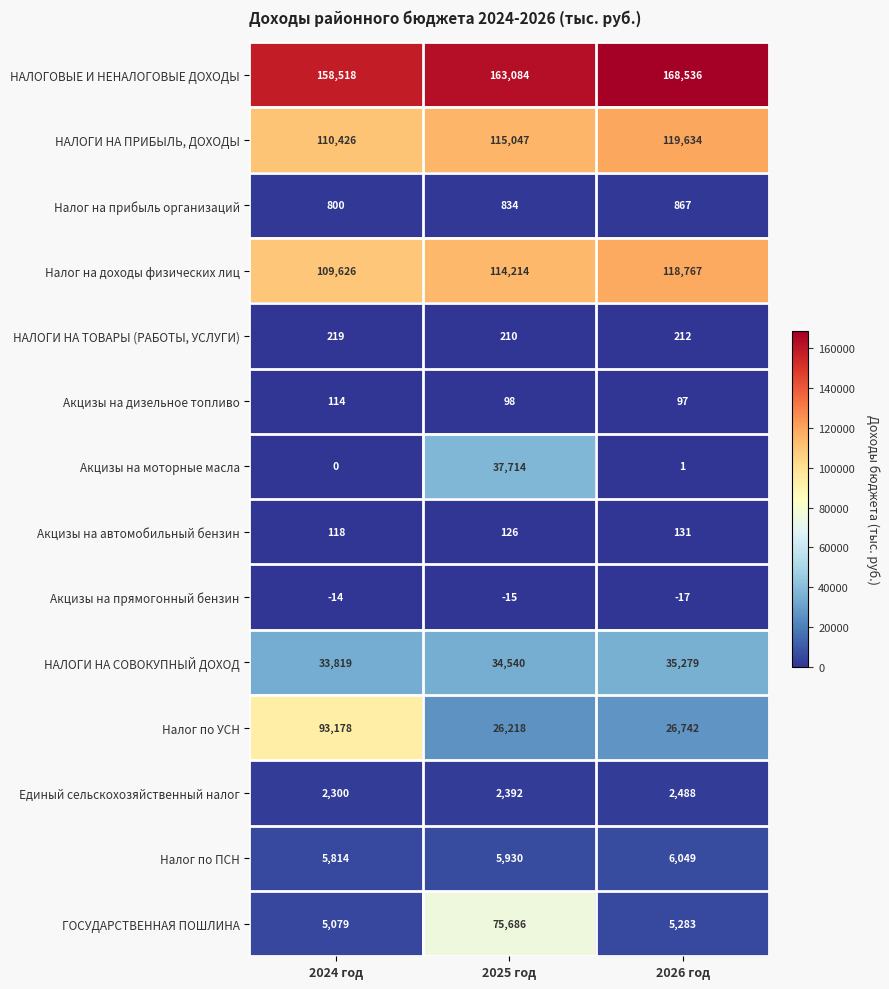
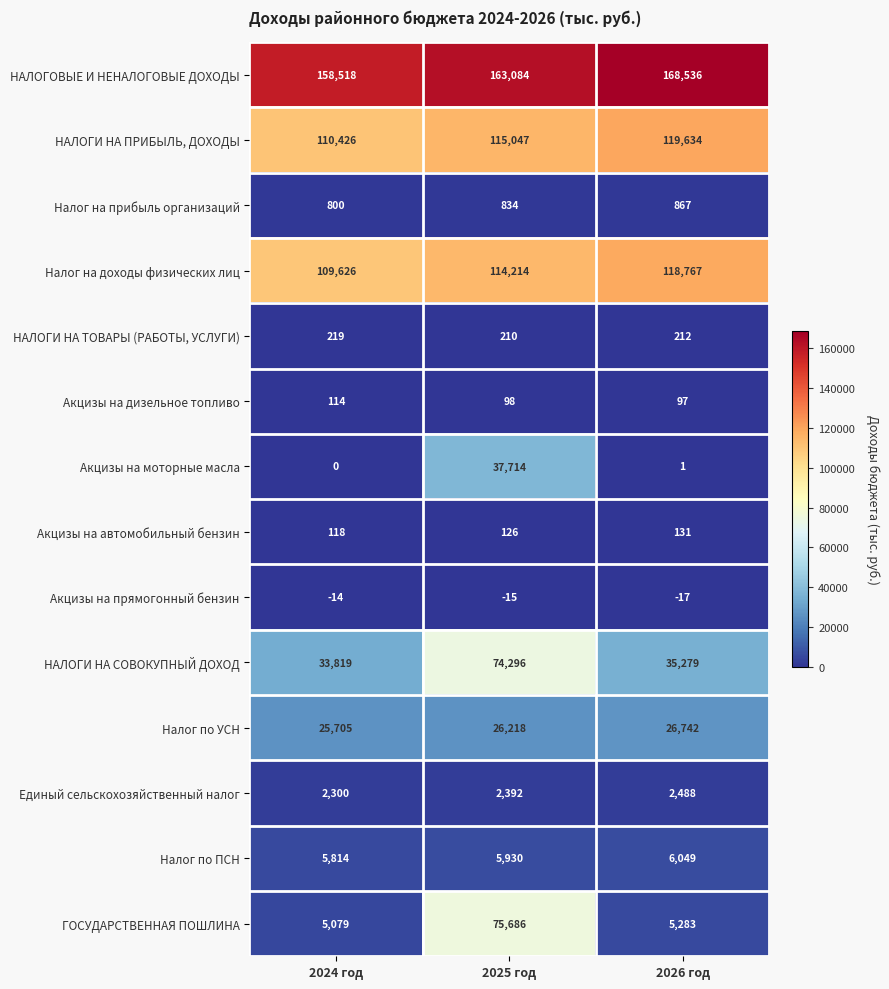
НАЛОГИ НА СОВОКУПНЫЙ ДОХОД, 2025 год: 34,540 -> 74,296
Налог по УСН, 2024 год: 93,178 -> 25,705
